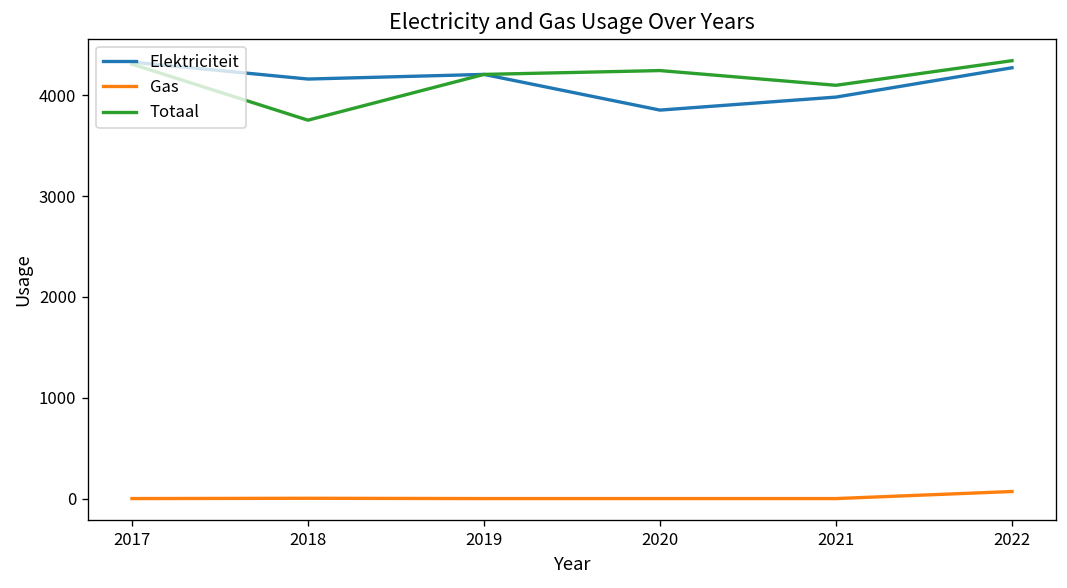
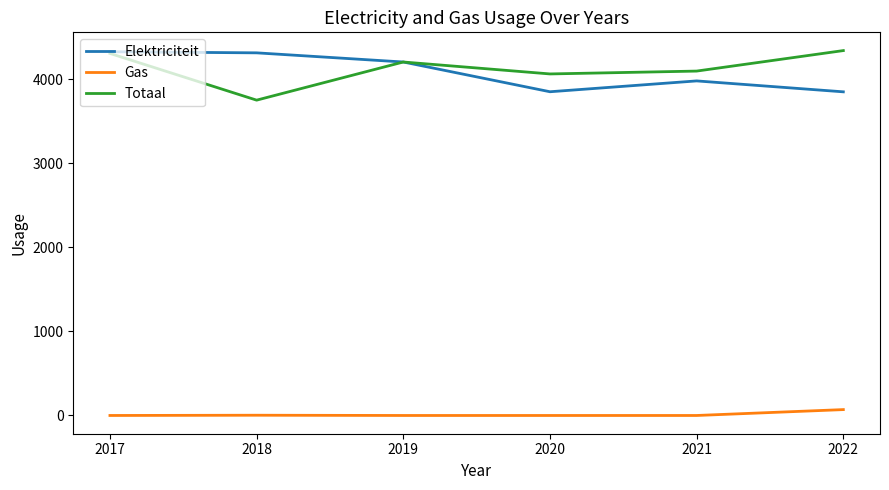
Elektriciteit, 2018: 4200 -> 4300
Totaal, 2020: 4200 -> 4100
Elektriciteit, 2022: 4300 -> 3900
